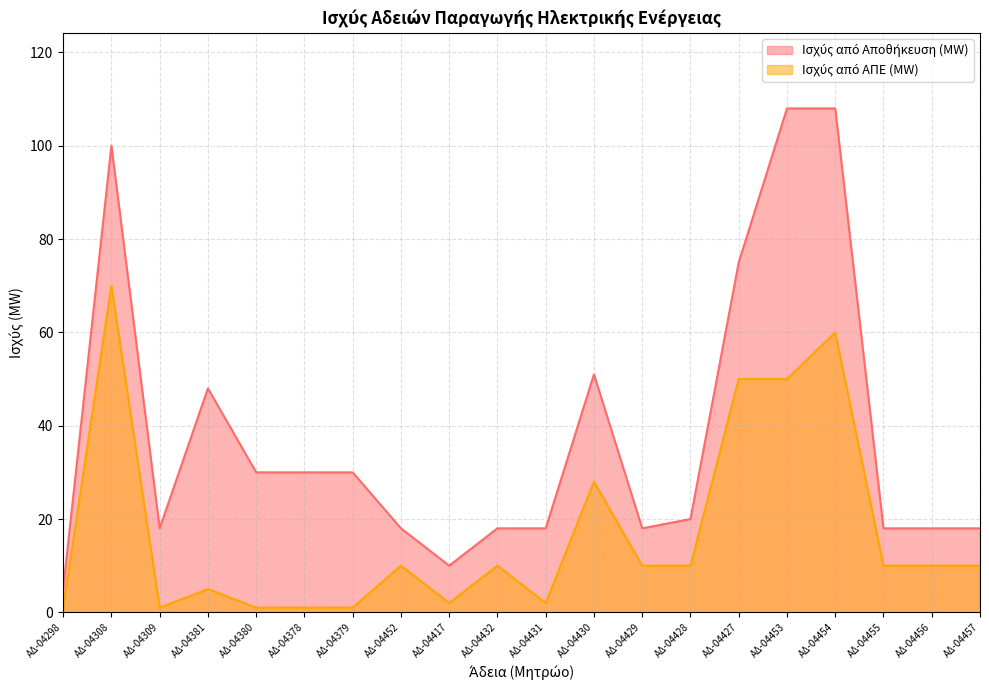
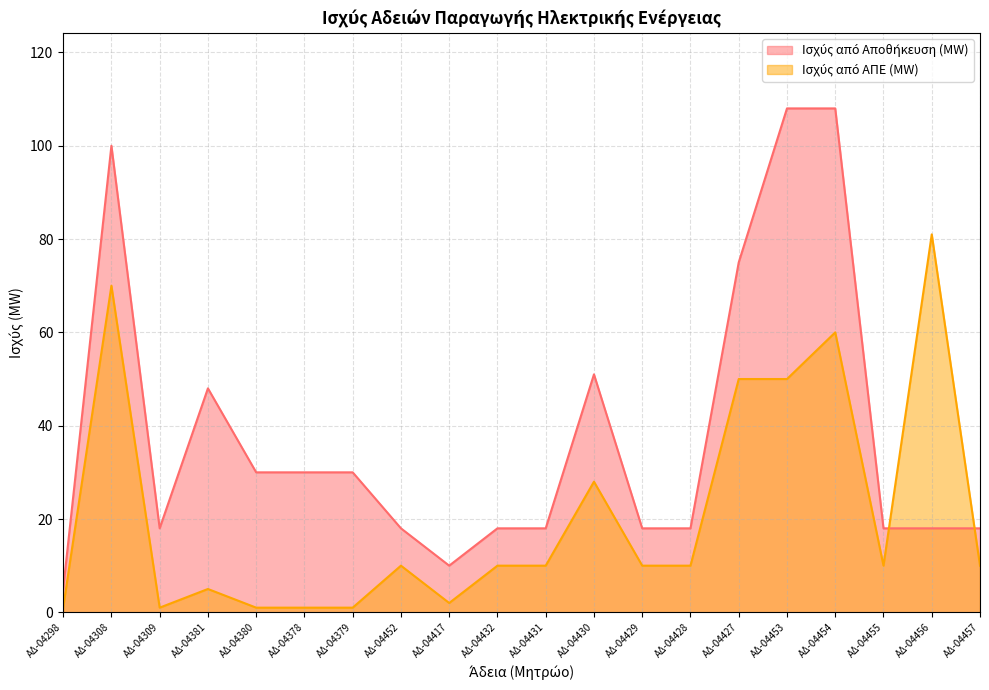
Ισχύς από ΑΠΕ (MW), ΑΔ-04431: 2 -> 10
Ισχύς από Αποθήκευση (MW), ΑΔ-04428: 20 -> 18
Ισχύς από ΑΠΕ (MW), ΑΔ-04456: 10 -> 81
